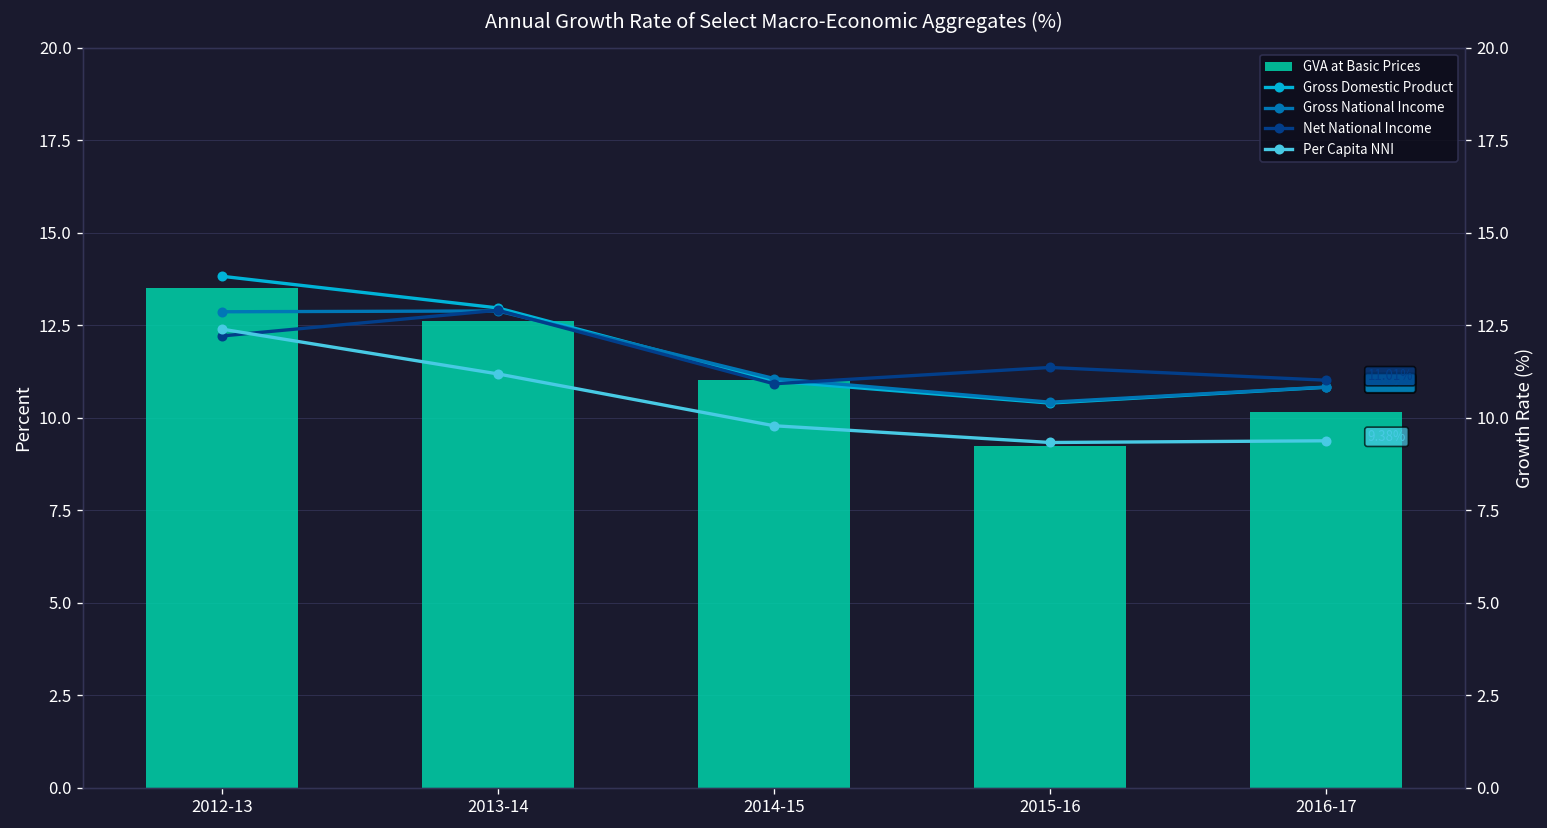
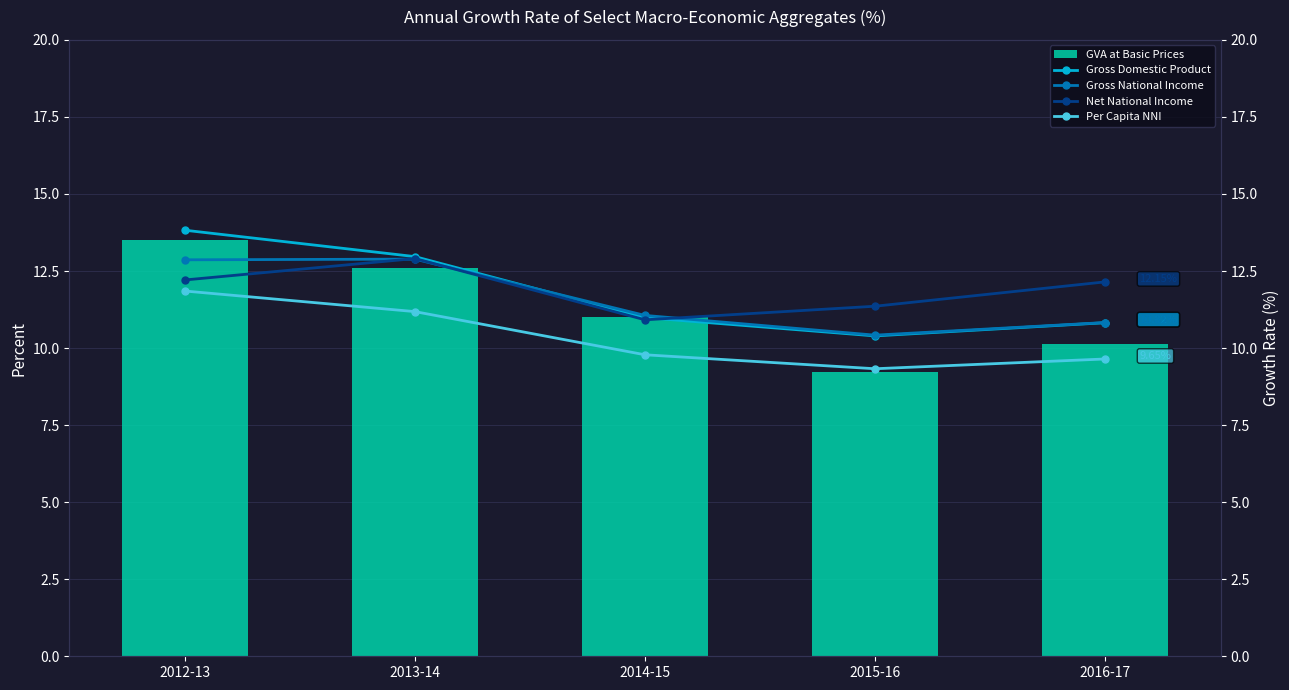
Per Capita NNI, 2012-13: 12.4 -> 11.9
Net National Income, 2016-17: 11.0 -> 12.1
Per Capita NNI, 2016-17: 9.4 -> 9.6
